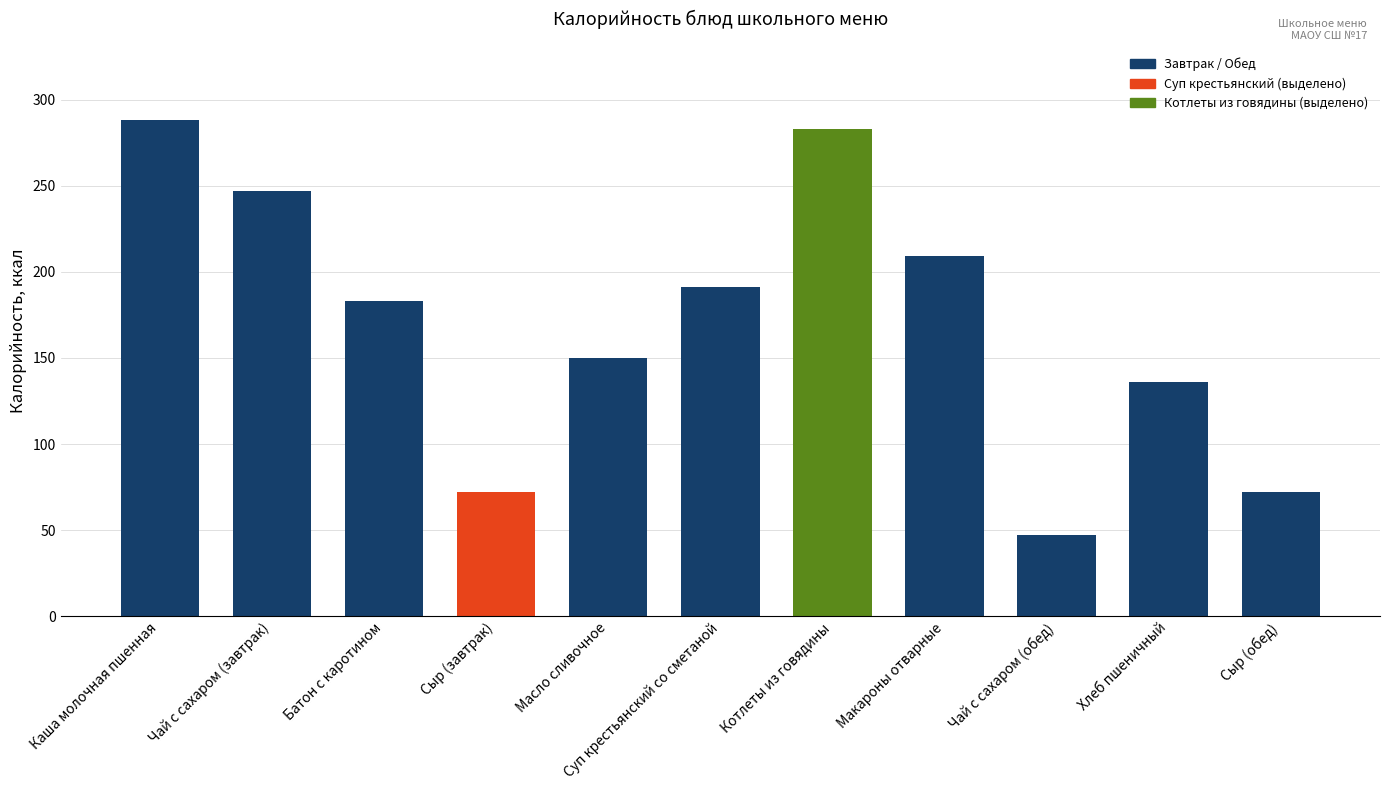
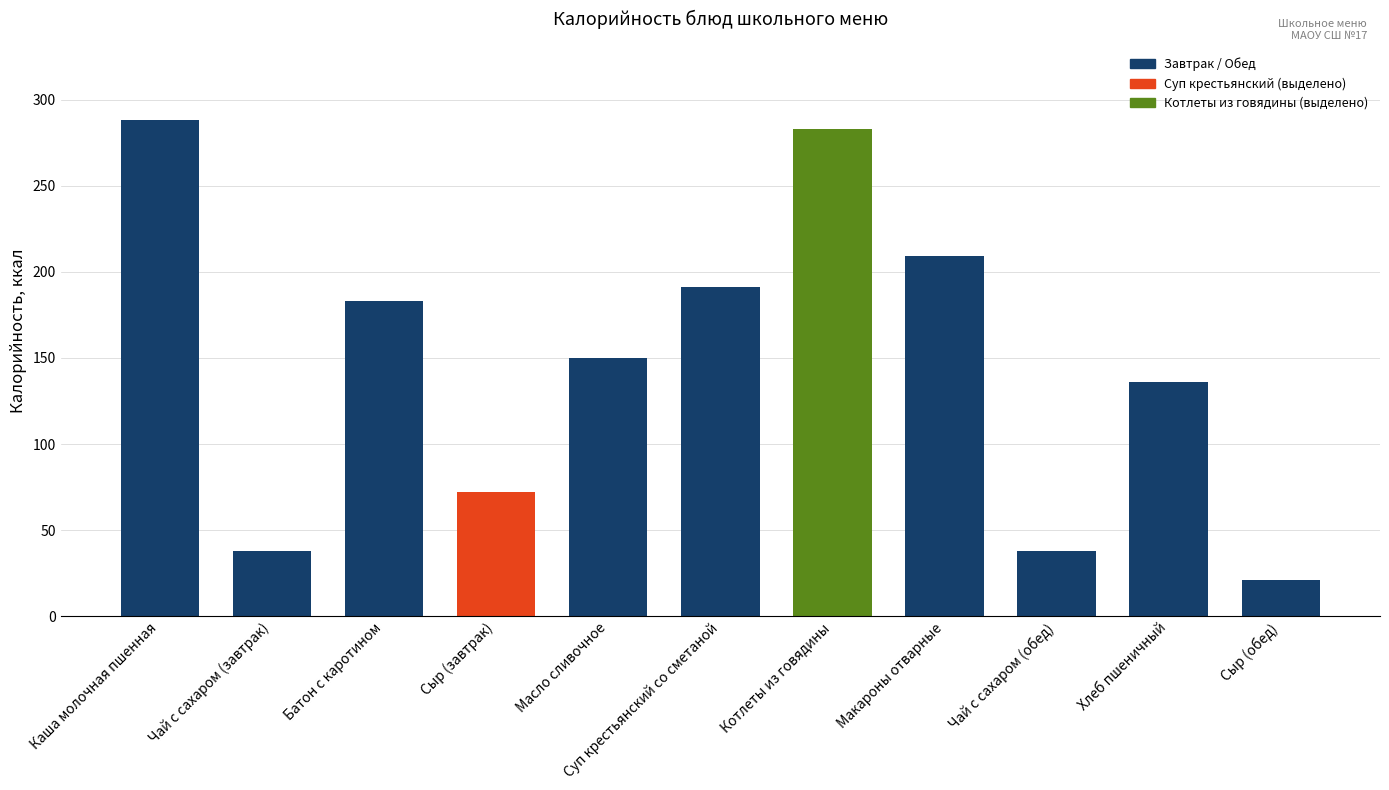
Чай с сахаром (завтрак): 247 -> 38
Чай с сахаром (обед): 47 -> 38
Сыр (обед): 72 -> 21
